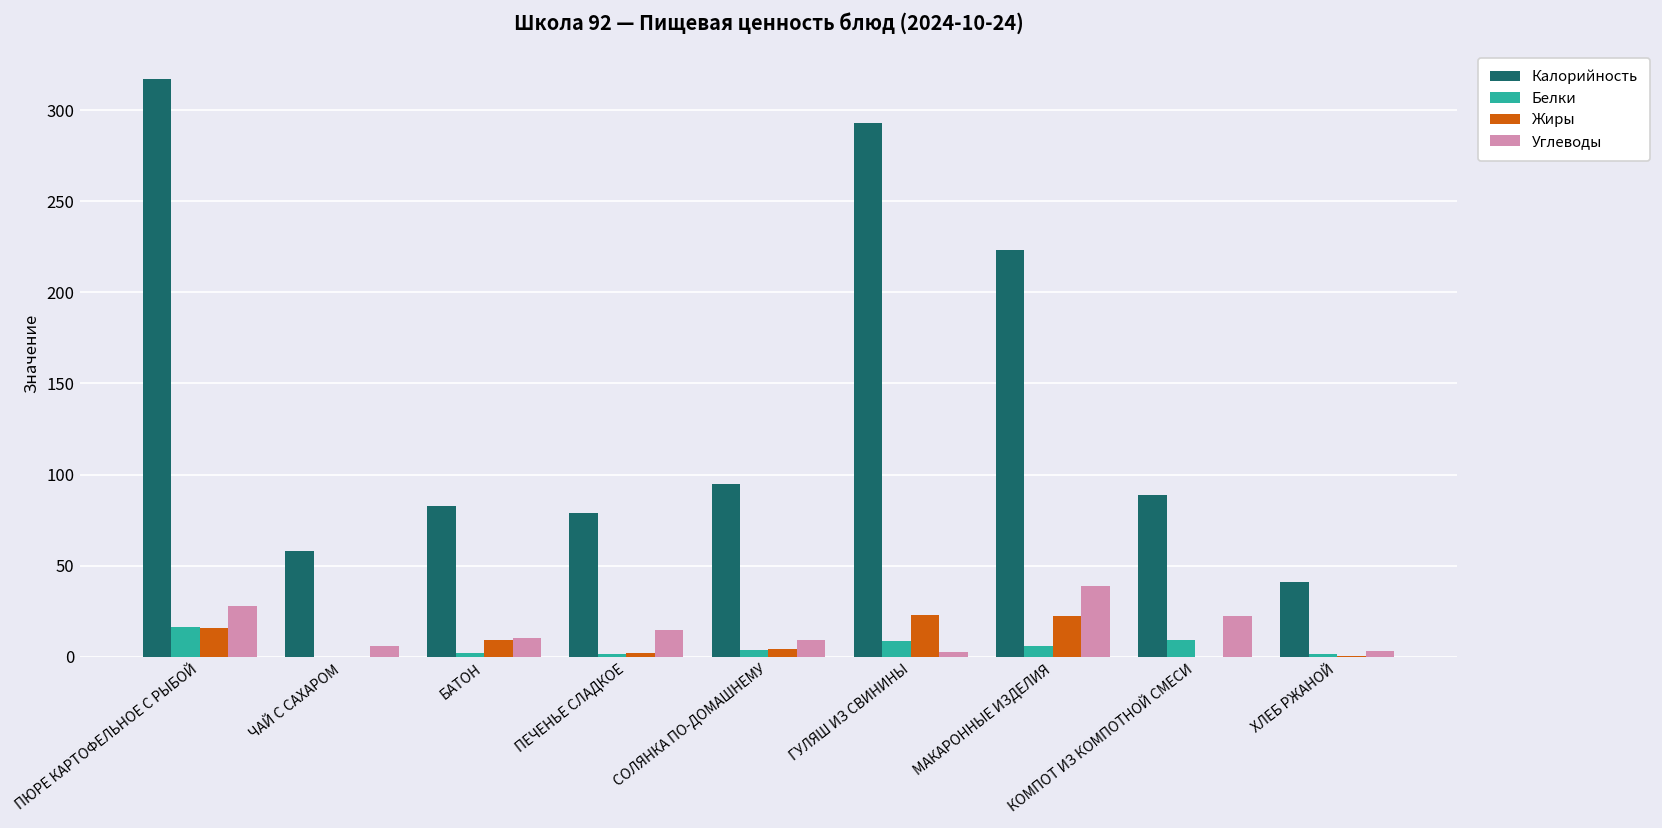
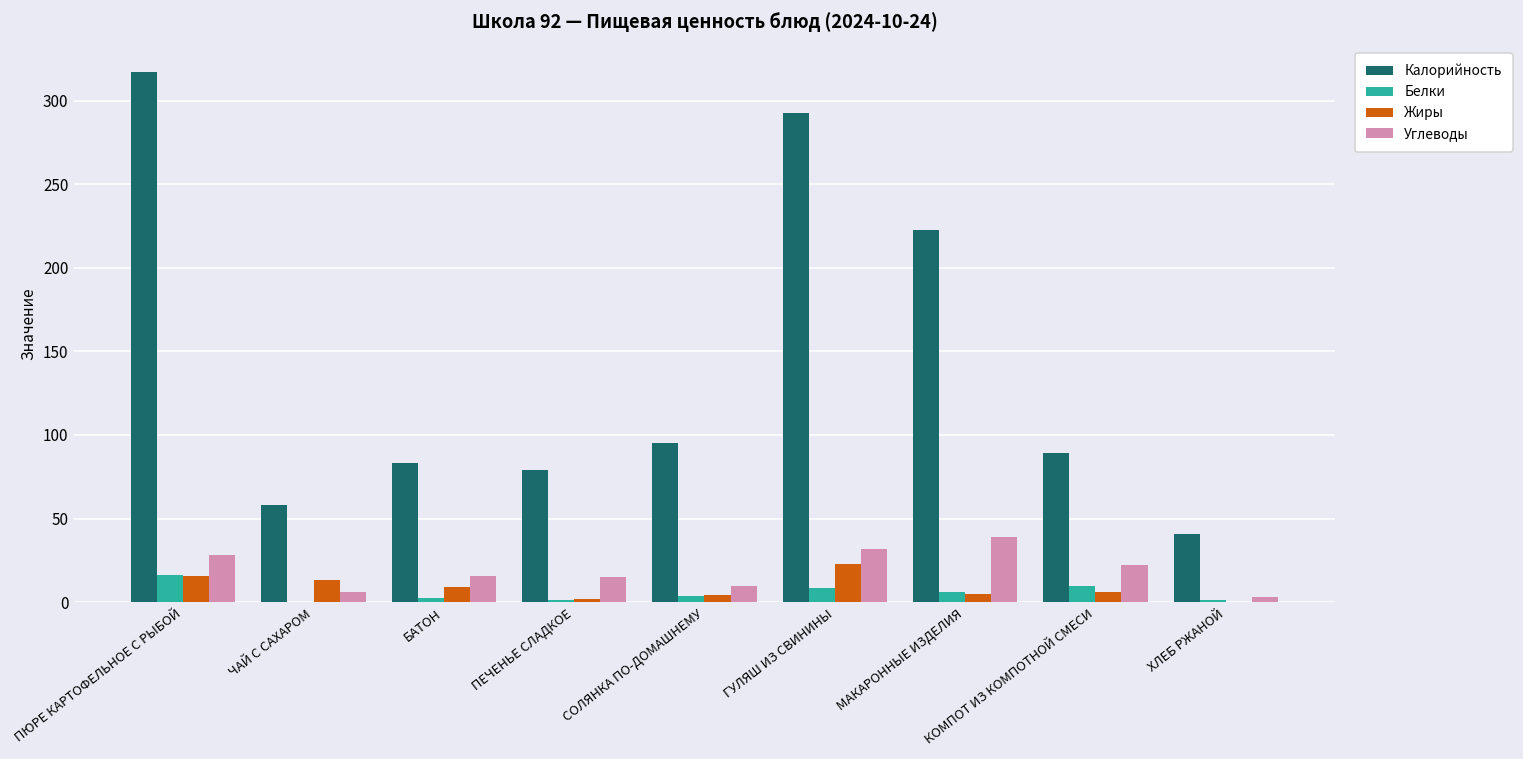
Жиры, ЧАЙ С САХАРОМ: 0 -> 13
Углеводы, БАТОН: 10 -> 15
Углеводы, ГУЛЯШ ИЗ СВИНИНЫ: 3 -> 32
Жиры, МАКАРОННЫЕ ИЗДЕЛИЯ: 22 -> 5
Жиры, КОМПОТ ИЗ КОМПОТНОЙ СМЕСИ: 0 -> 6
